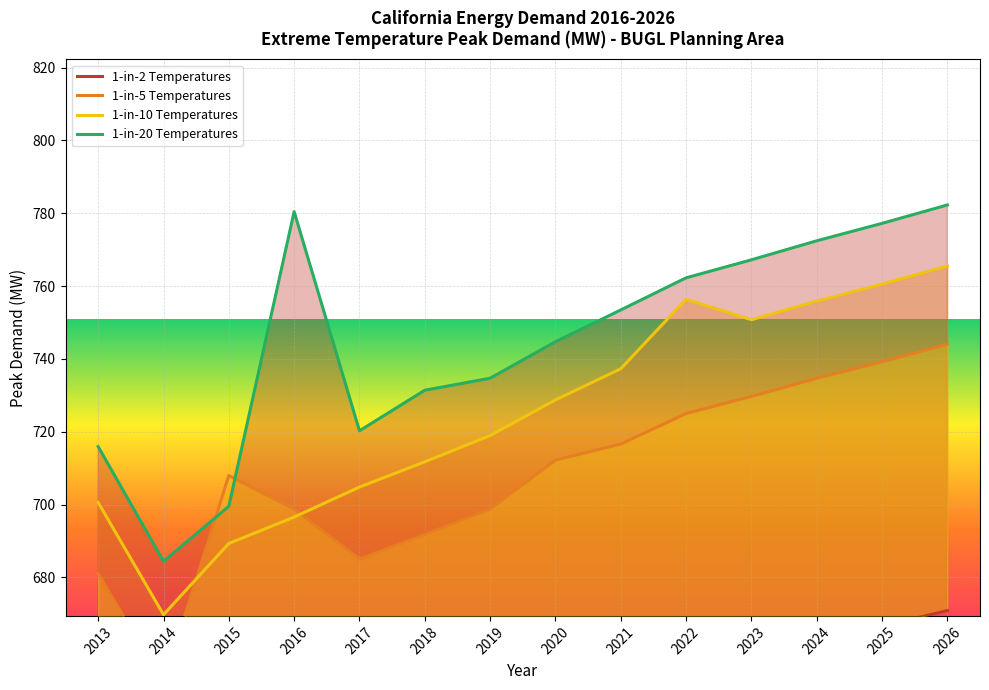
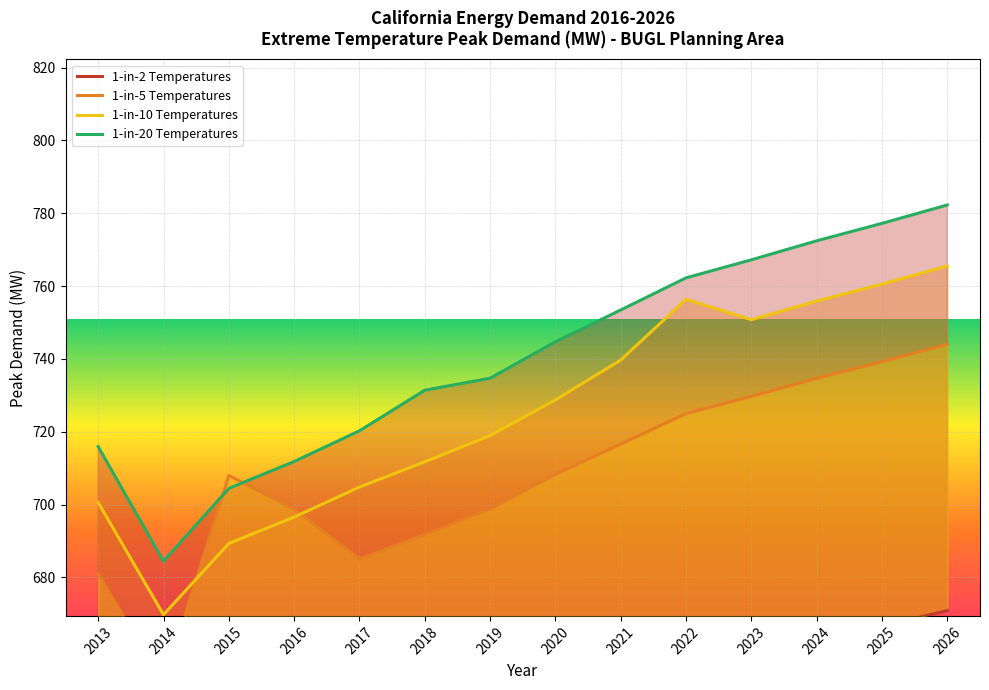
1-in-20 Temperatures, 2015: 700 -> 704
1-in-20 Temperatures, 2016: 780 -> 712
1-in-5 Temperatures, 2020: 712 -> 708
1-in-10 Temperatures, 2021: 737 -> 740
